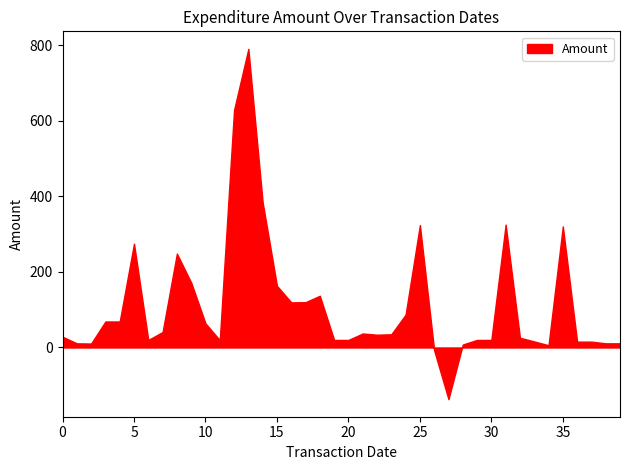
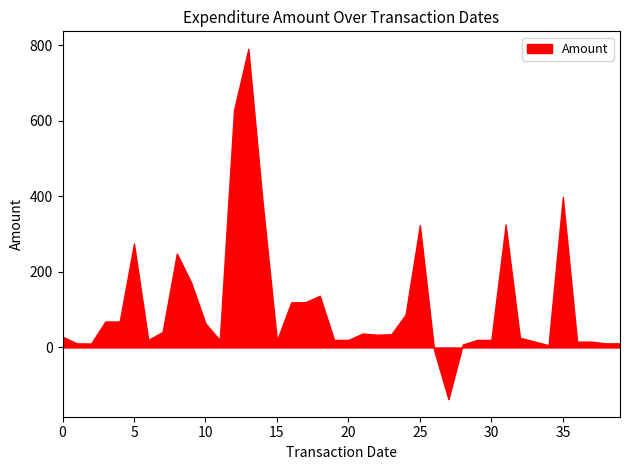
15: 160 -> 20
35: 320 -> 400
